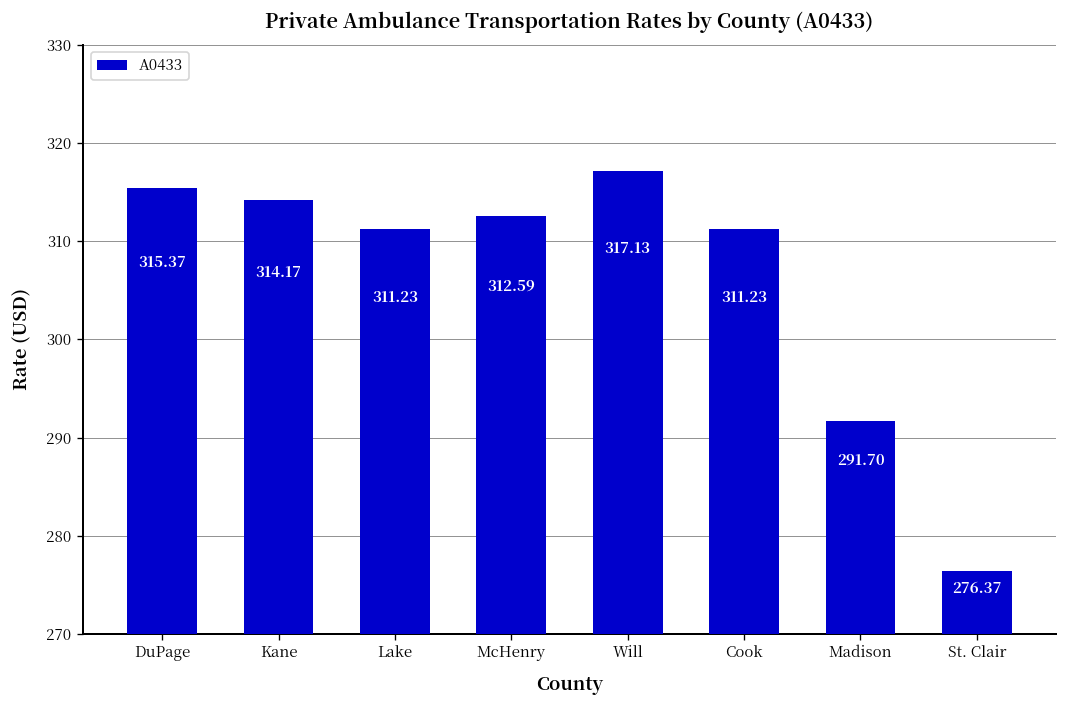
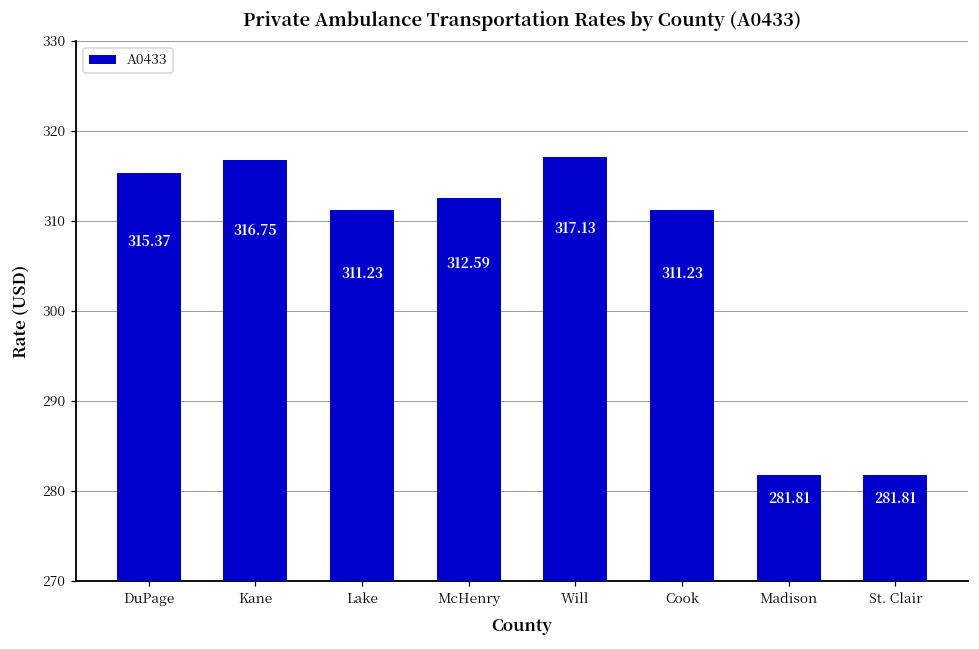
Kane: 314.17 -> 316.75
Madison: 291.70 -> 281.81
St. Clair: 276.37 -> 281.81
